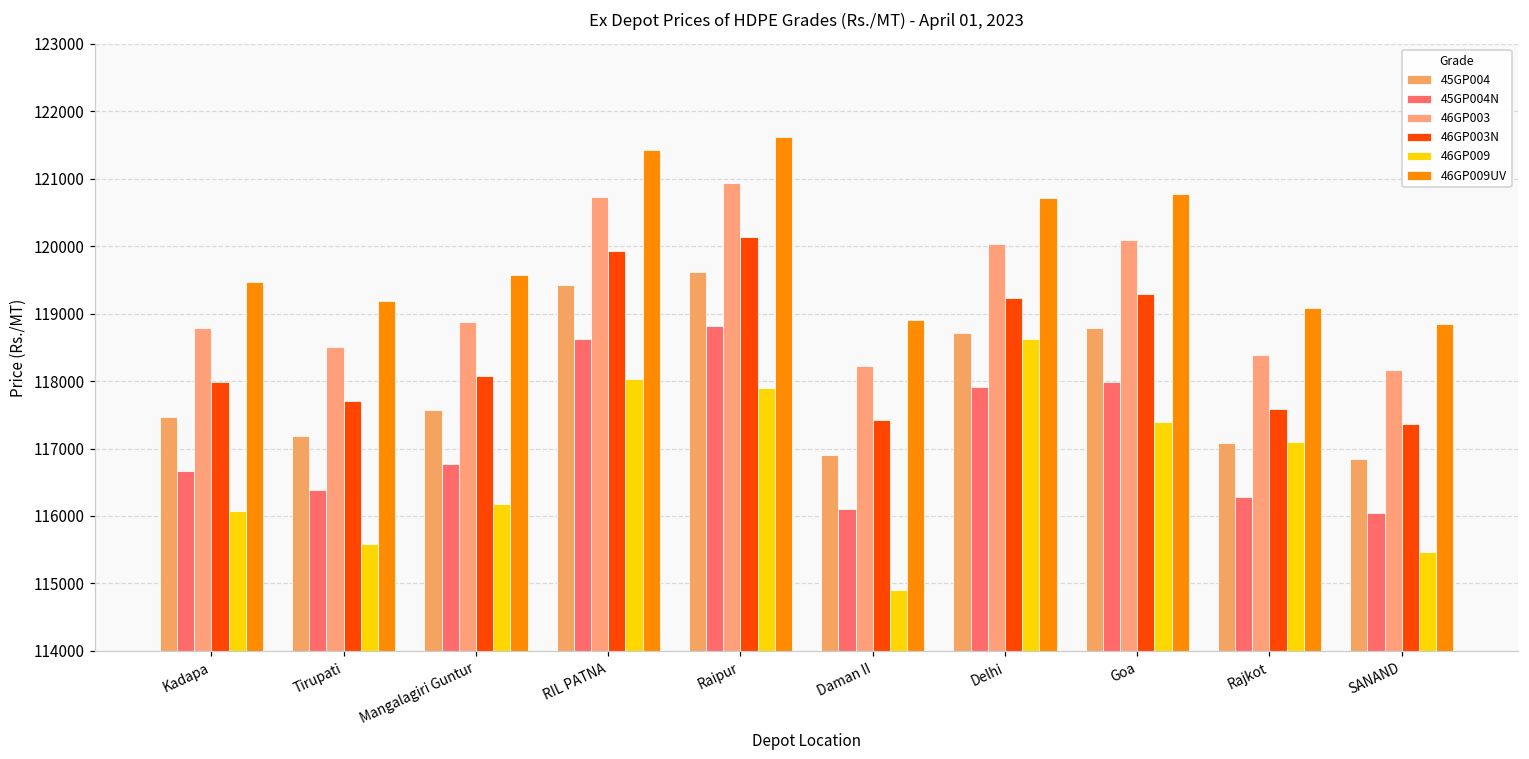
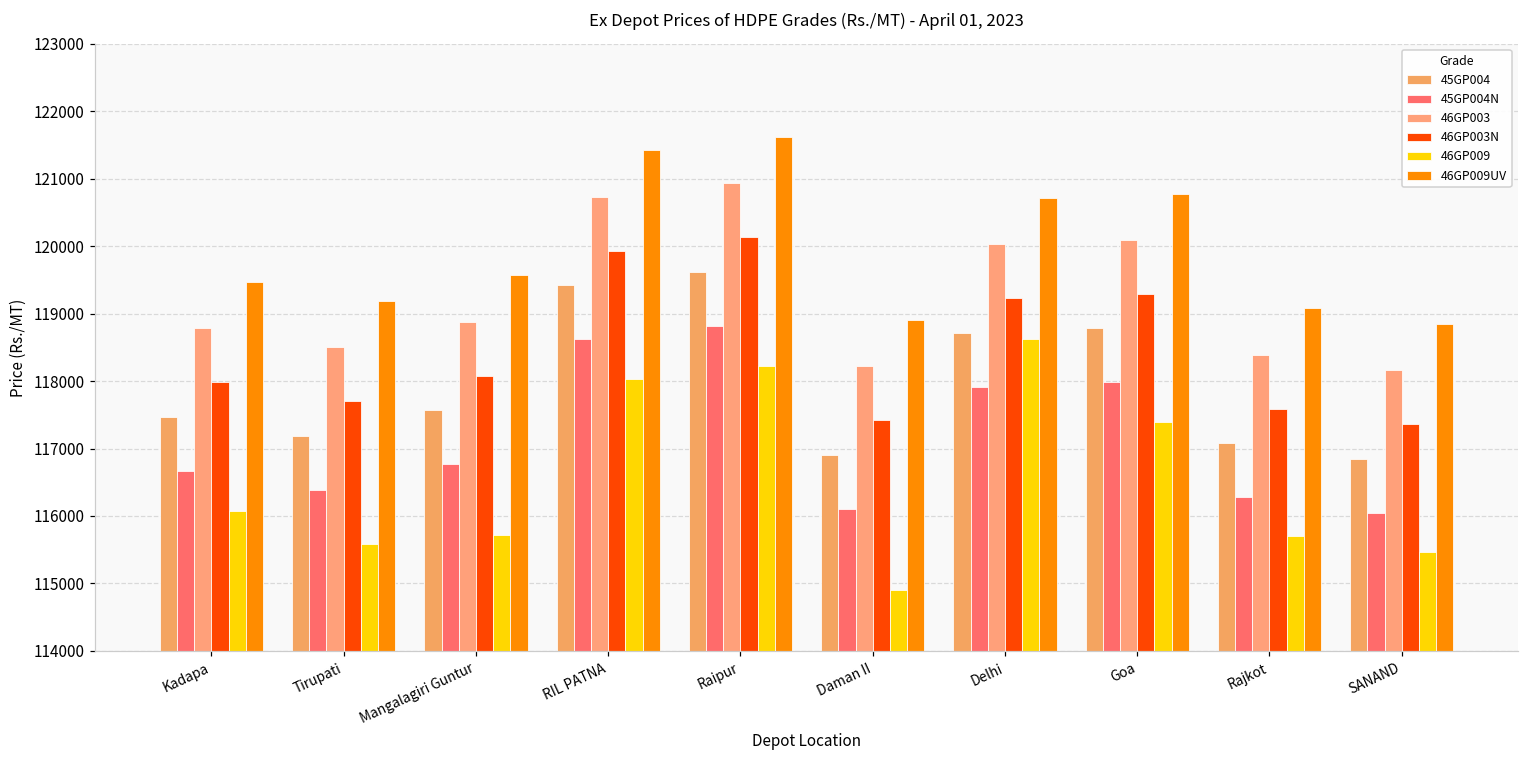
46GP009, Mangalagiri Guntur: 116200 -> 115700
46GP009, Raipur: 117900 -> 118200
46GP009, Rajkot: 117100 -> 115700
